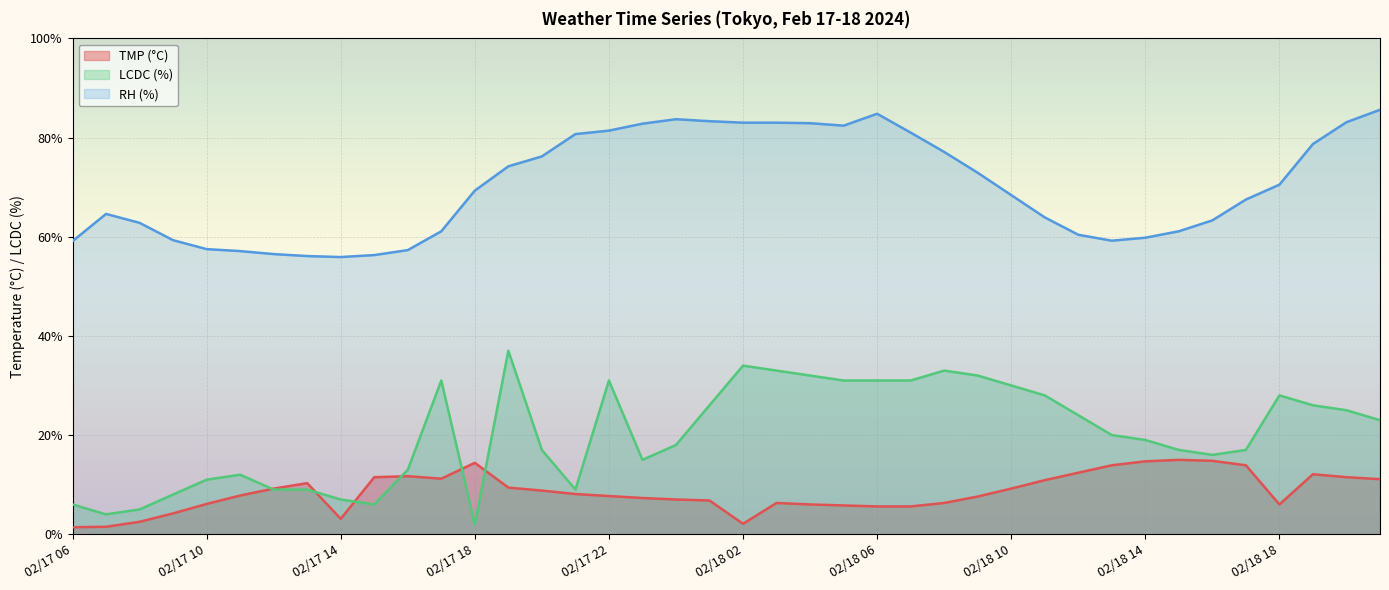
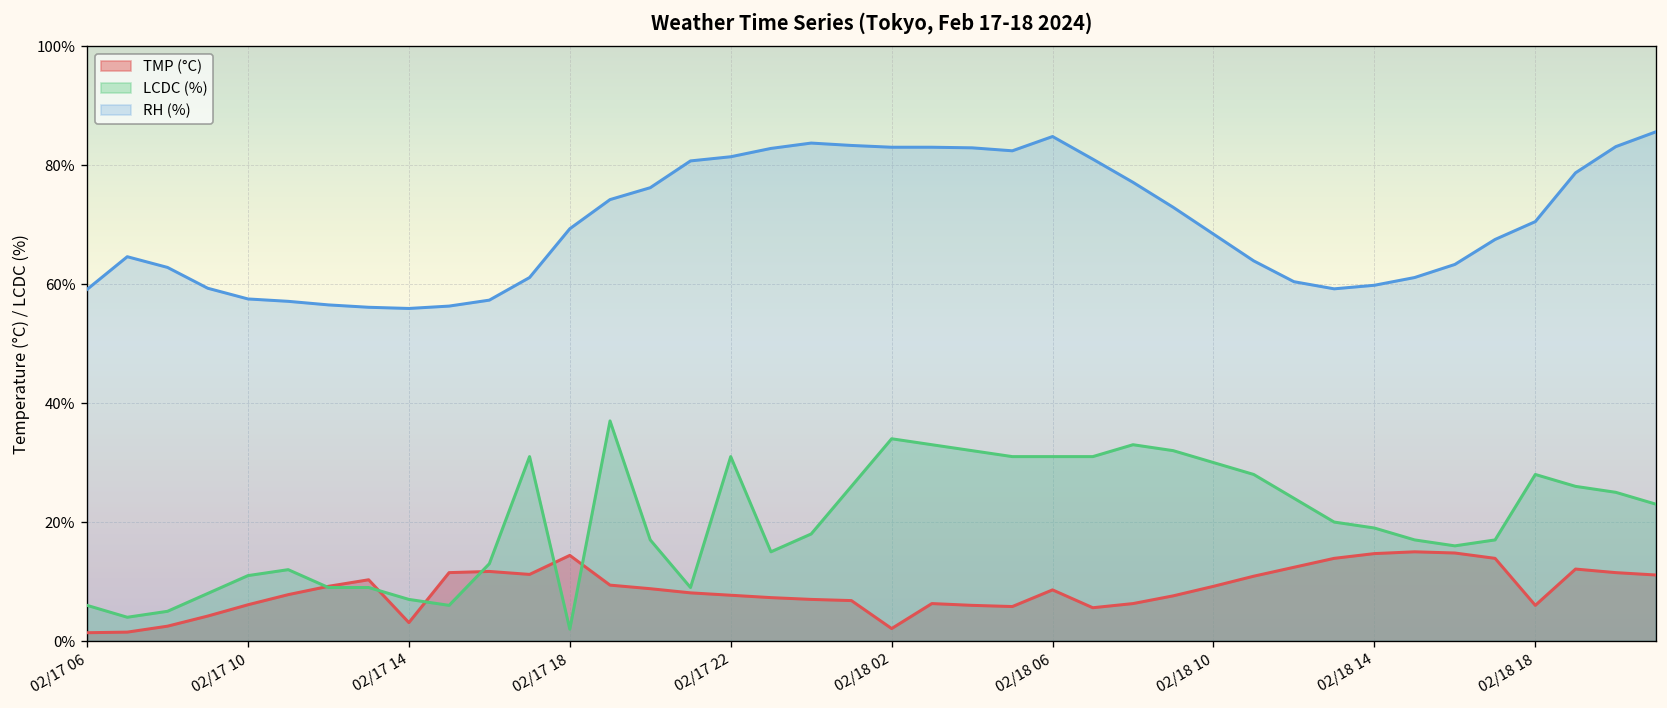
TMP (°C), 02/18 06: 6% -> 9%
